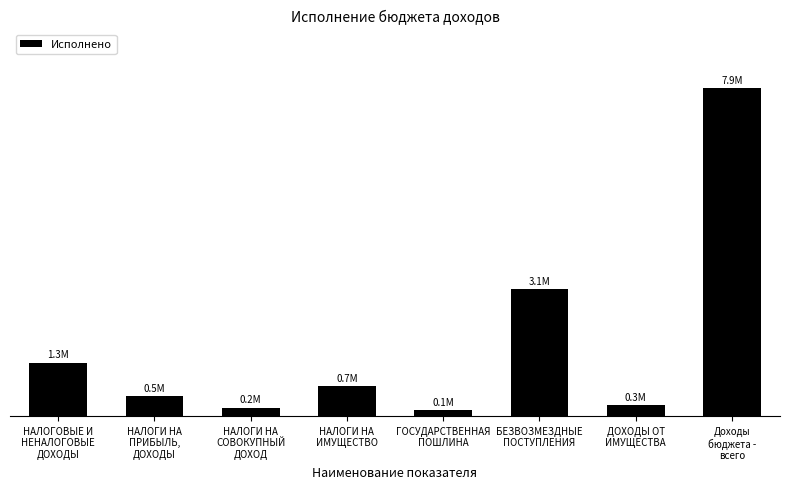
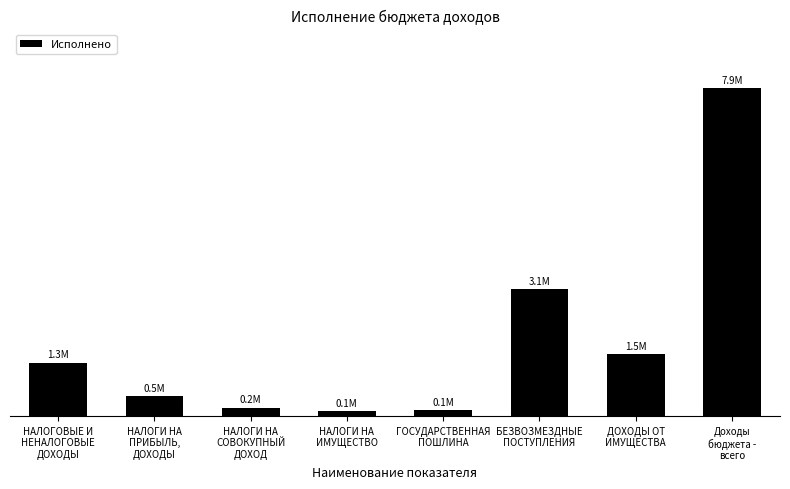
НАЛОГИ НА ИМУЩЕСТВО: 0.7М -> 0.1М
ДОХОДЫ ОТ ИМУЩЕСТВА: 0.3М -> 1.5М
